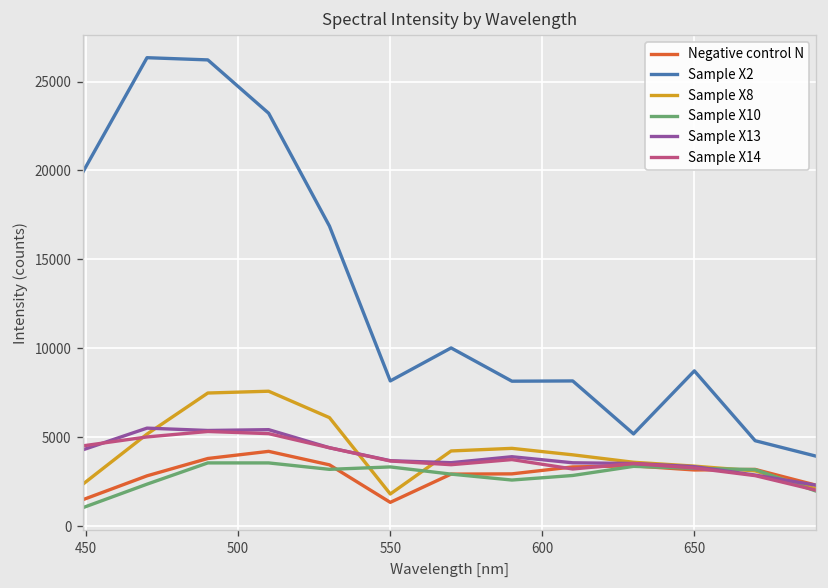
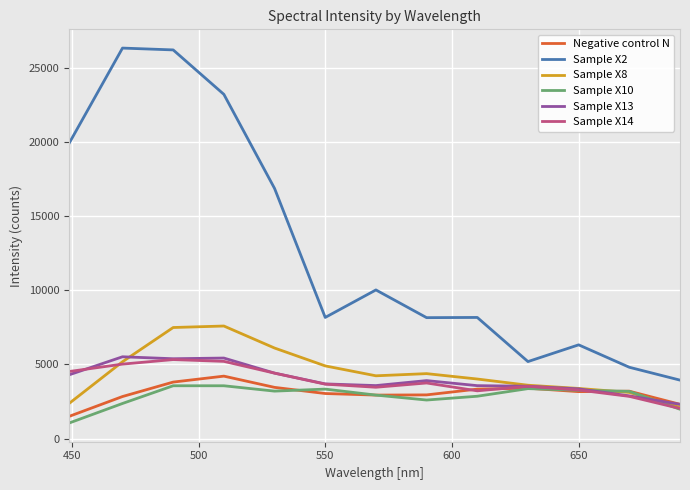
Negative control N, 550: 1300 -> 3000
Sample X8, 550: 1800 -> 4900
Sample X2, 650: 8700 -> 6300
